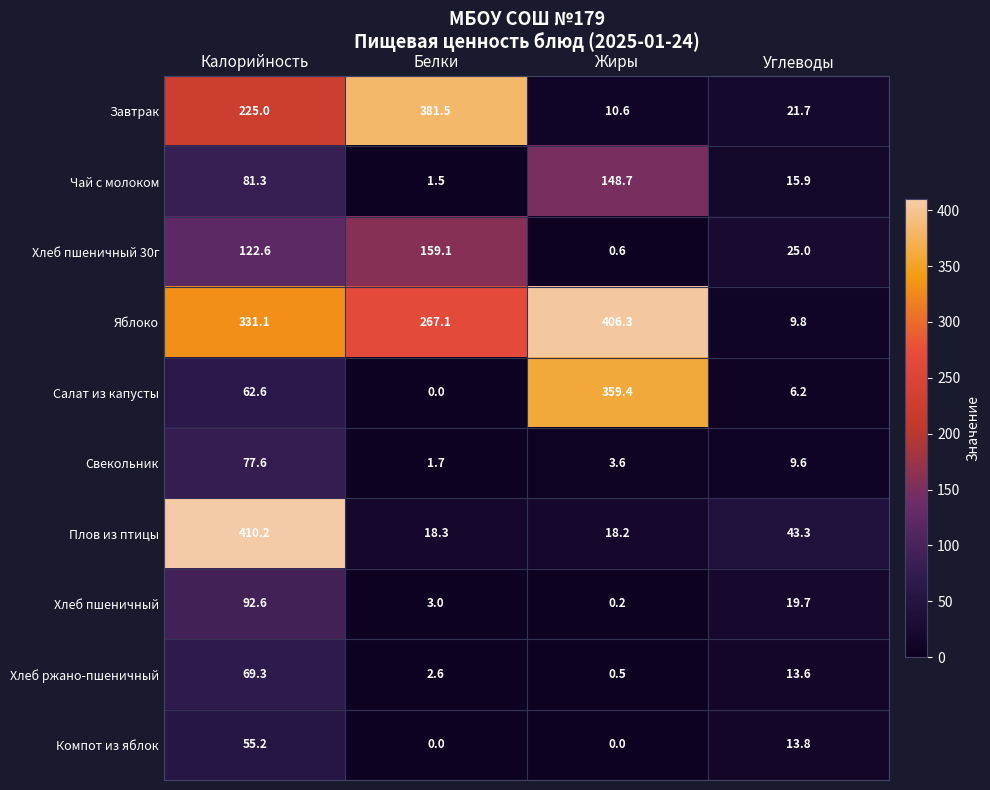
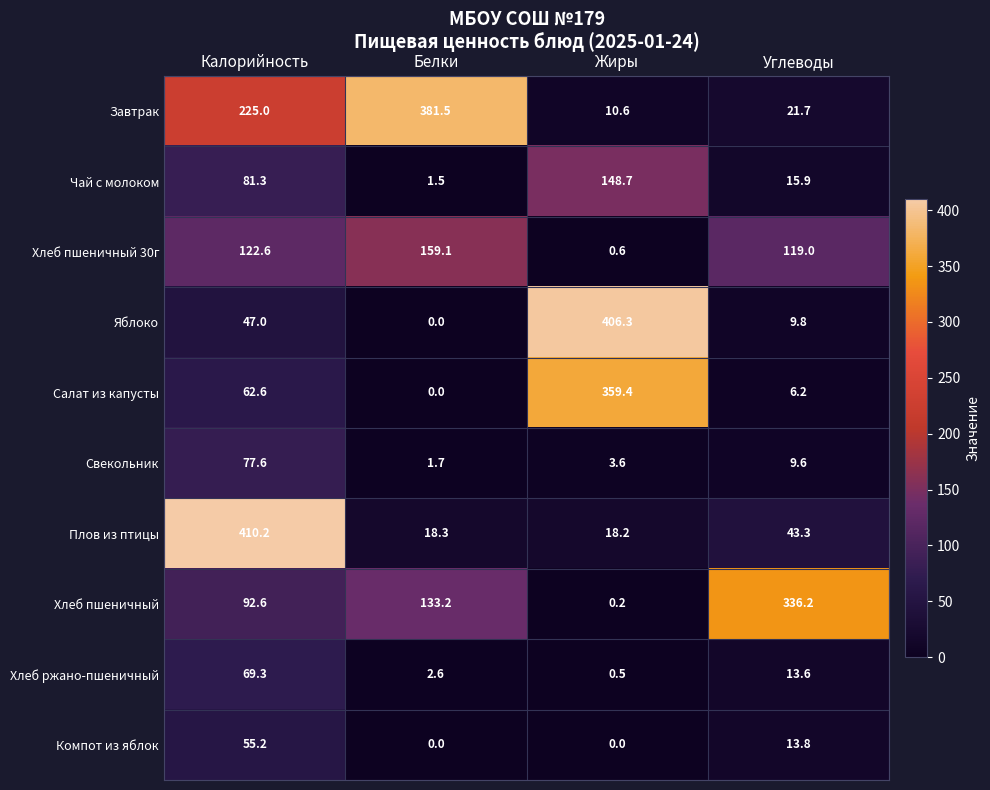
Хлеб пшеничный 30г, Углеводы: 25.0 -> 119.0
Яблоко, Калорийность: 331.1 -> 47.0
Яблоко, Белки: 267.1 -> 0.0
Хлеб пшеничный, Белки: 3.0 -> 133.2
Хлеб пшеничный, Углеводы: 19.7 -> 336.2
